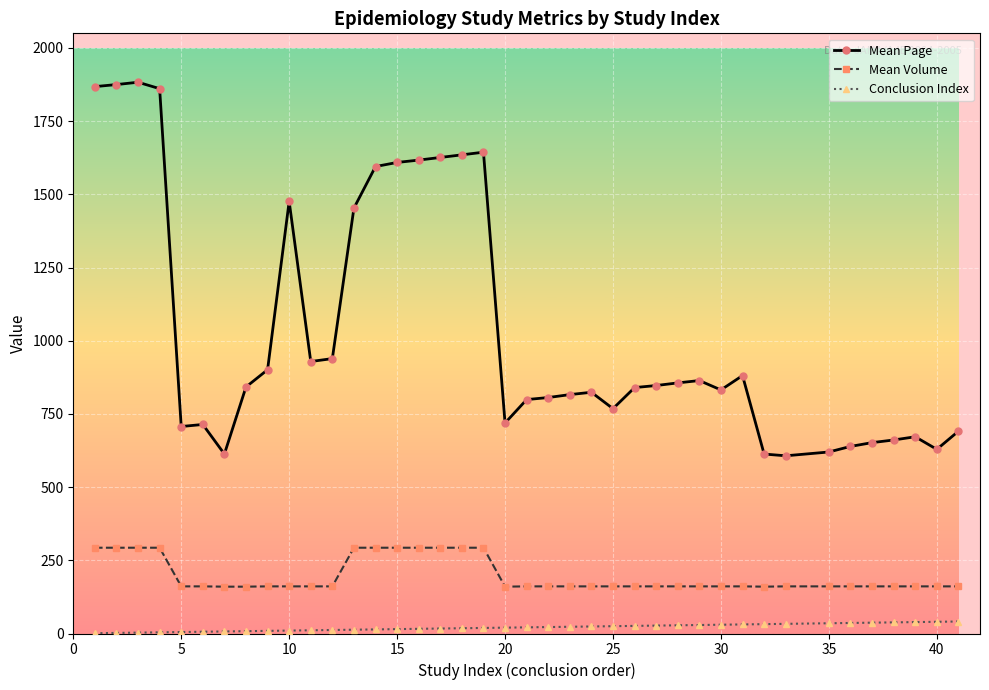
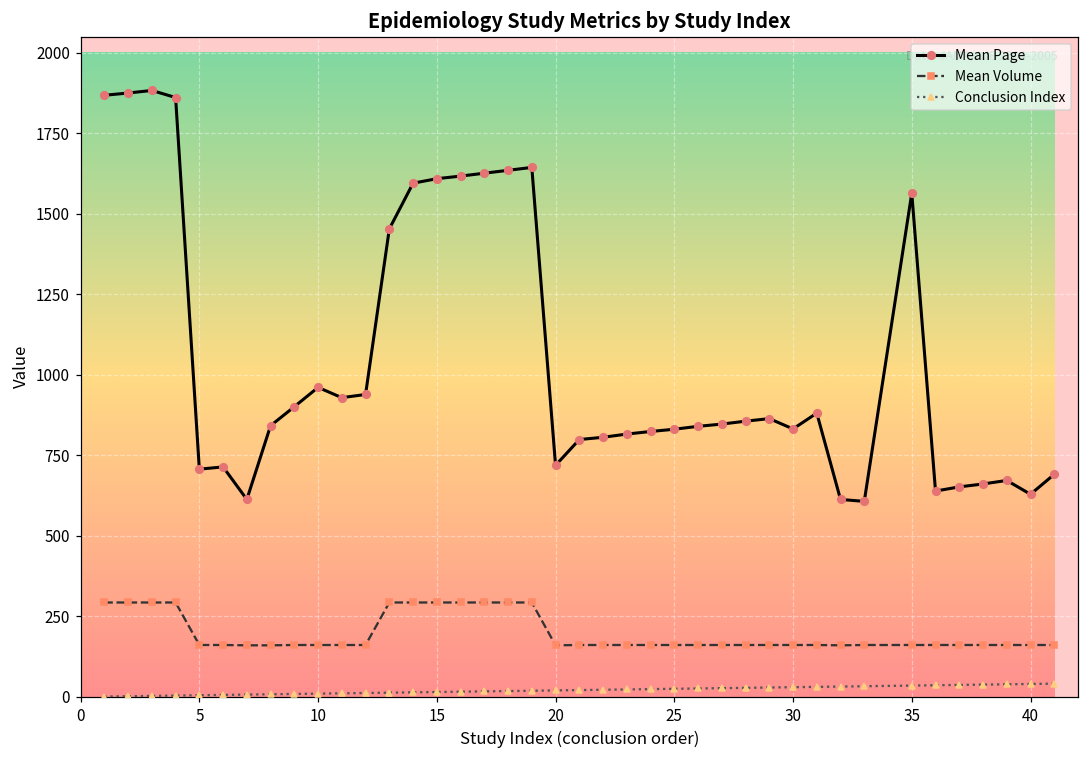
Mean Page, 10: 1480 -> 960
Mean Page, 25: 770 -> 830
Mean Page, 35: 620 -> 1560
